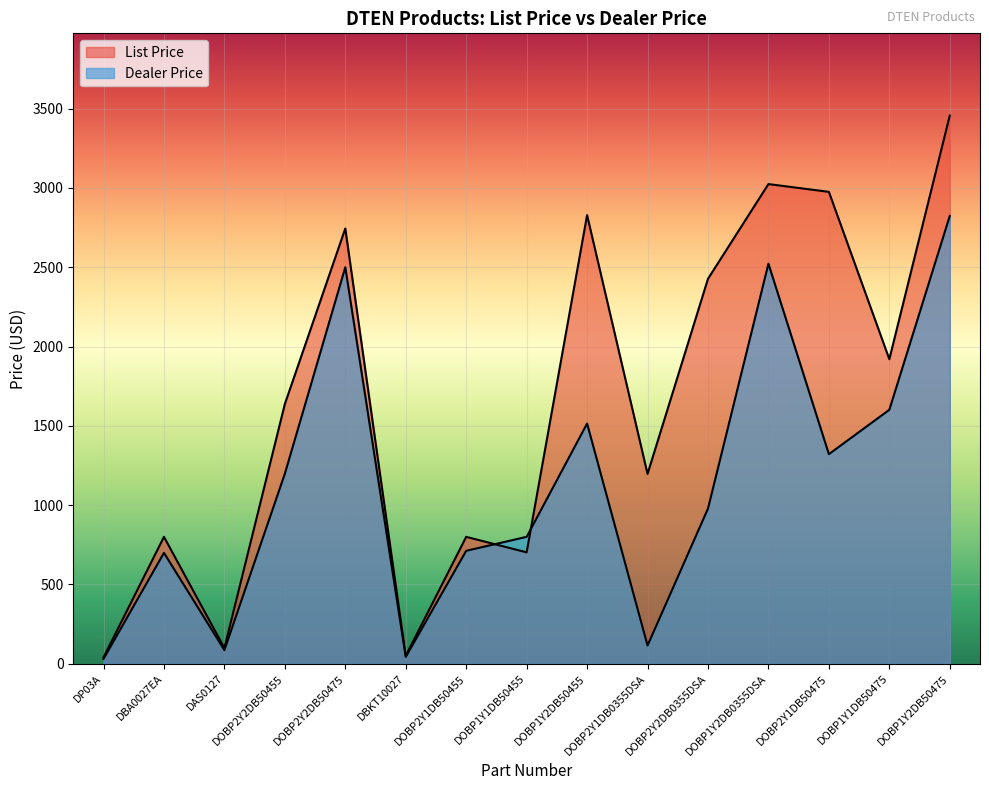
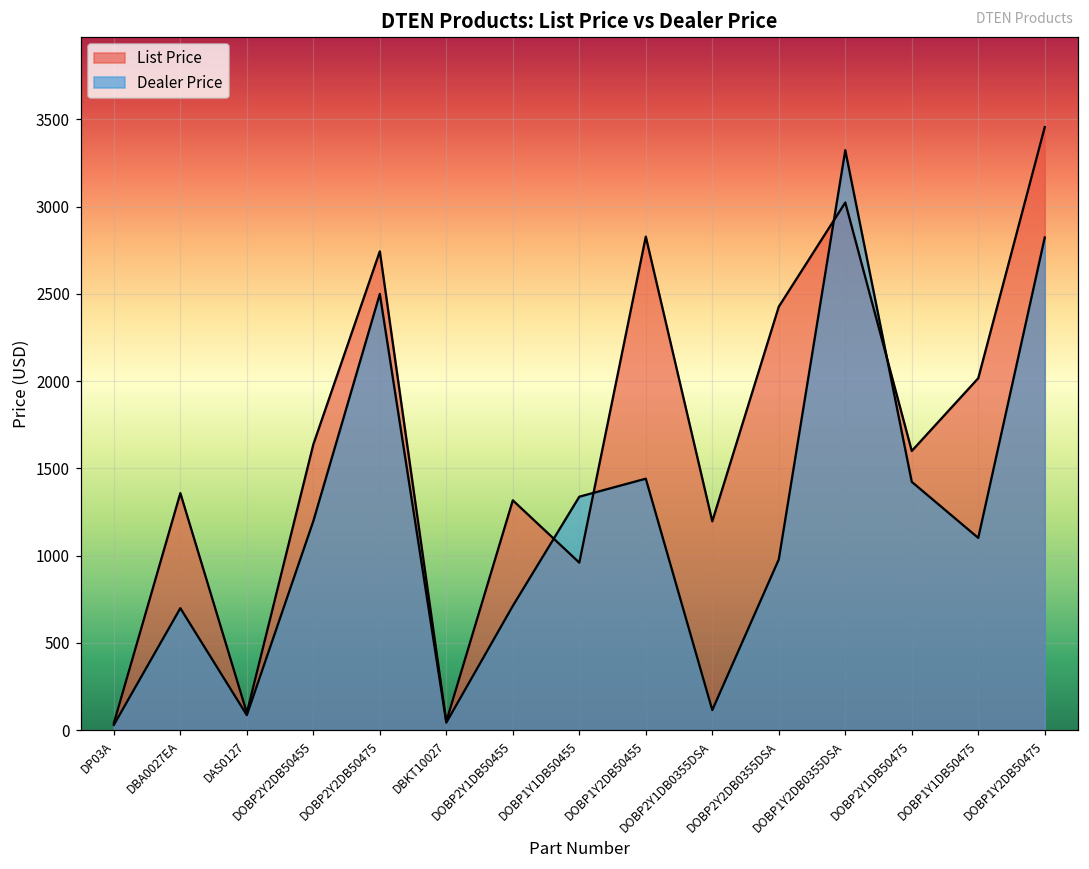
List Price, DBA0027EA: 800 -> 1360
List Price, DOBP2Y1DB50455: 800 -> 1320
List Price, DOBP1Y1DB50455: 700 -> 960
Dealer Price, DOBP1Y1DB50455: 800 -> 1340
Dealer Price, DOBP1Y2DB50455: 1510 -> 1440
Dealer Price, DOBP1Y2DB0355DSA: 2520 -> 3320
List Price, DOBP2Y1DB50475: 2980 -> 1600
Dealer Price, DOBP2Y1DB50475: 1320 -> 1420
List Price, DOBP1Y1DB50475: 1920 -> 2020
Dealer Price, DOBP1Y1DB50475: 1600 -> 1100
